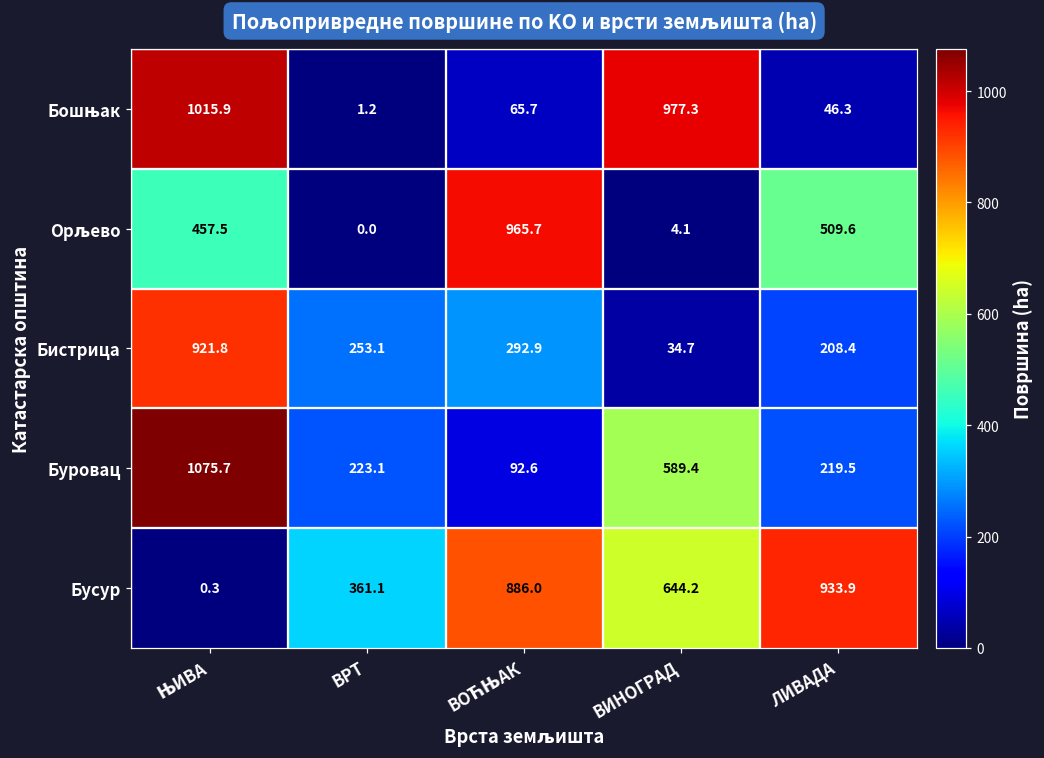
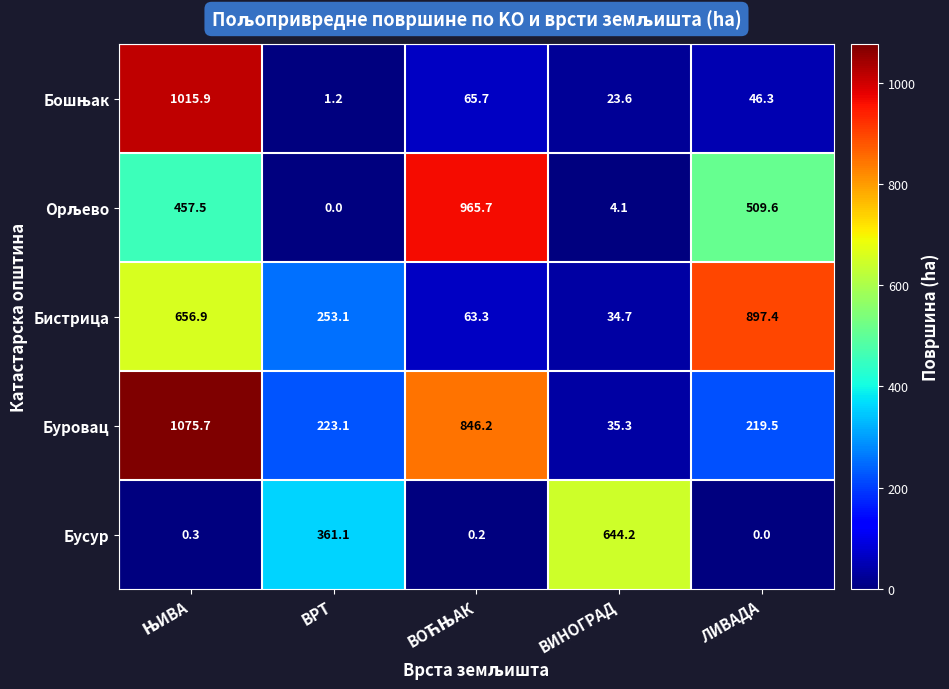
Бошњак, ВИНОГРАД: 977.3 -> 23.6
Бистрица, ЊИВА: 921.8 -> 656.9
Бистрица, ВОЋЊАК: 292.9 -> 63.3
Бистрица, ЛИВАДА: 208.4 -> 897.4
Буровац, ВОЋЊАК: 92.6 -> 846.2
Буровац, ВИНОГРАД: 589.4 -> 35.3
Бусур, ВОЋЊАК: 886.0 -> 0.2
Бусур, ЛИВАДА: 933.9 -> 0.0
